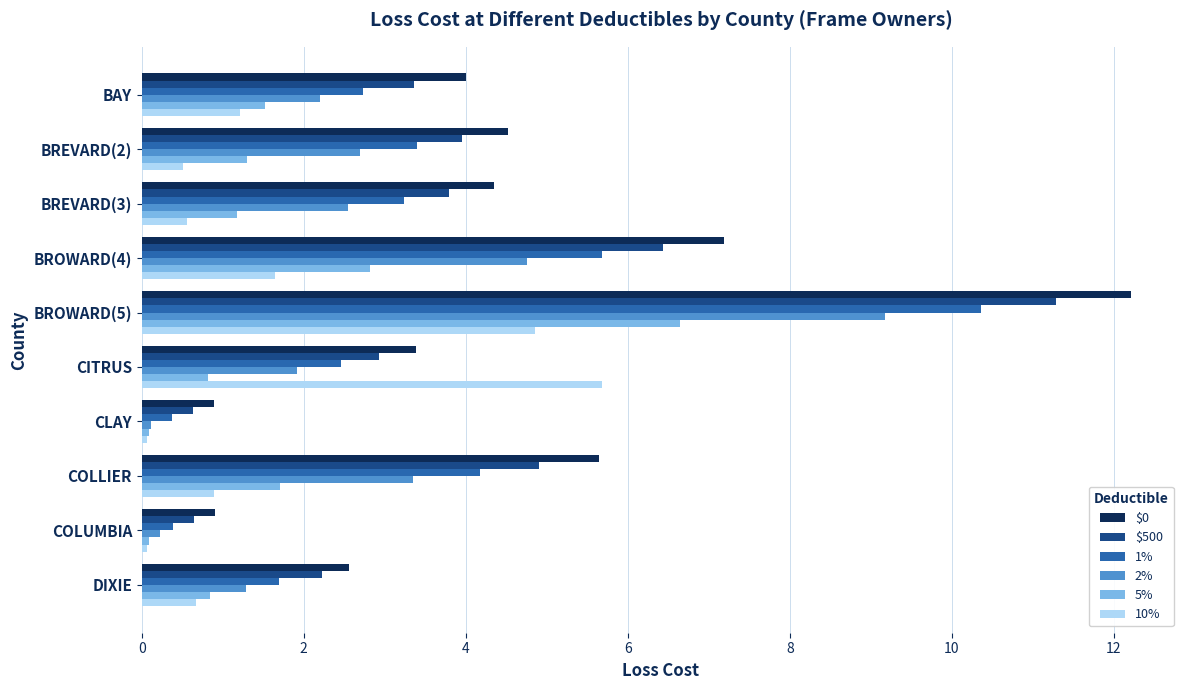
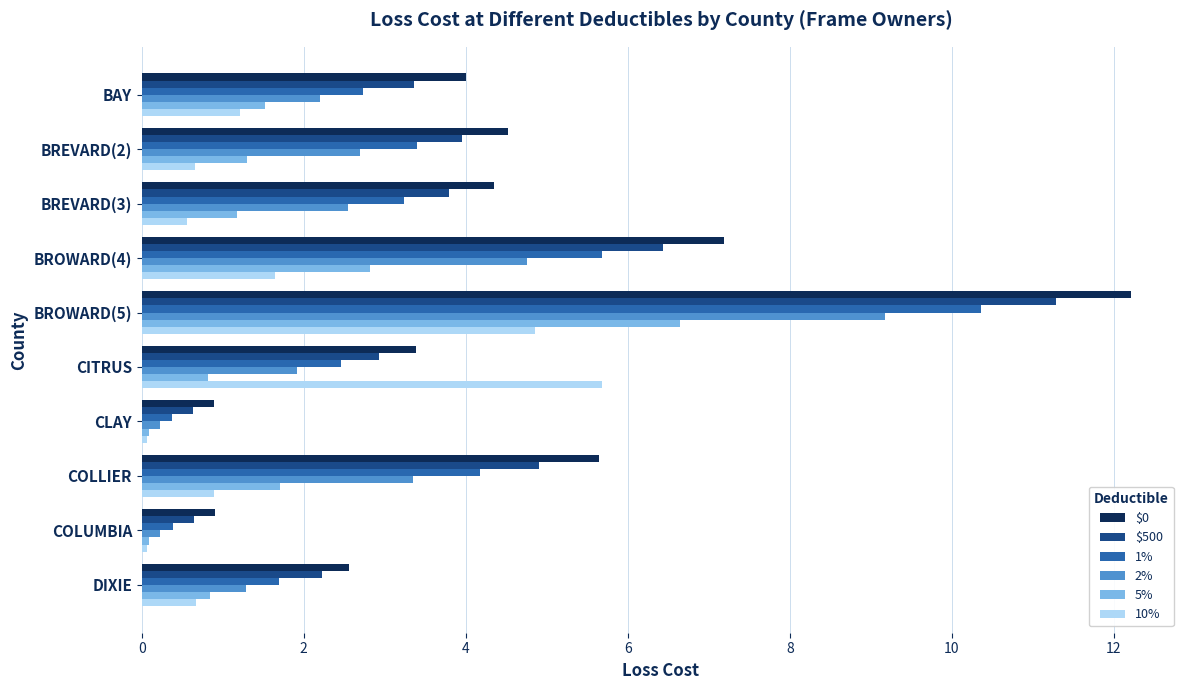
10%, BREVARD(2): 0.5 -> 0.7
2%, CLAY: 0.1 -> 0.2
